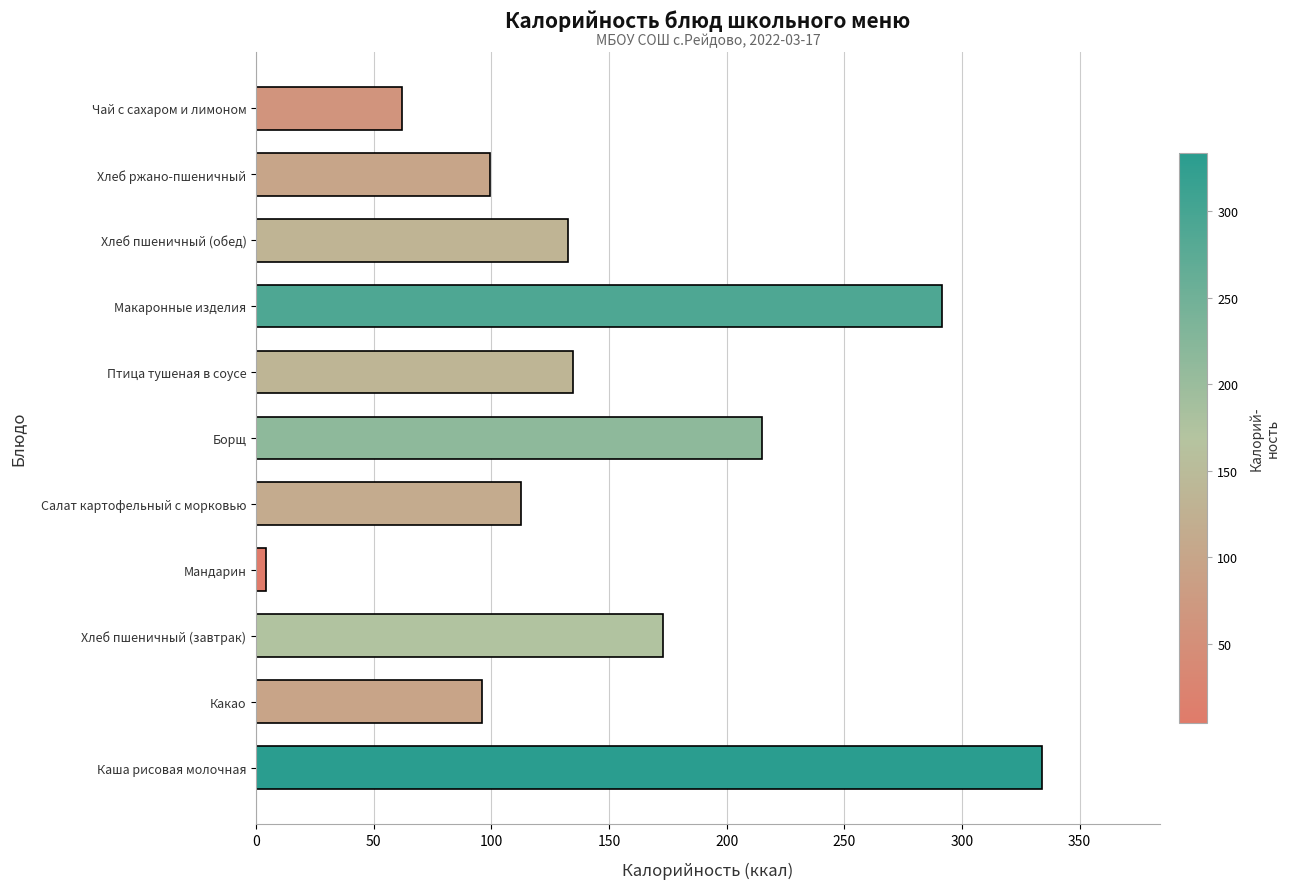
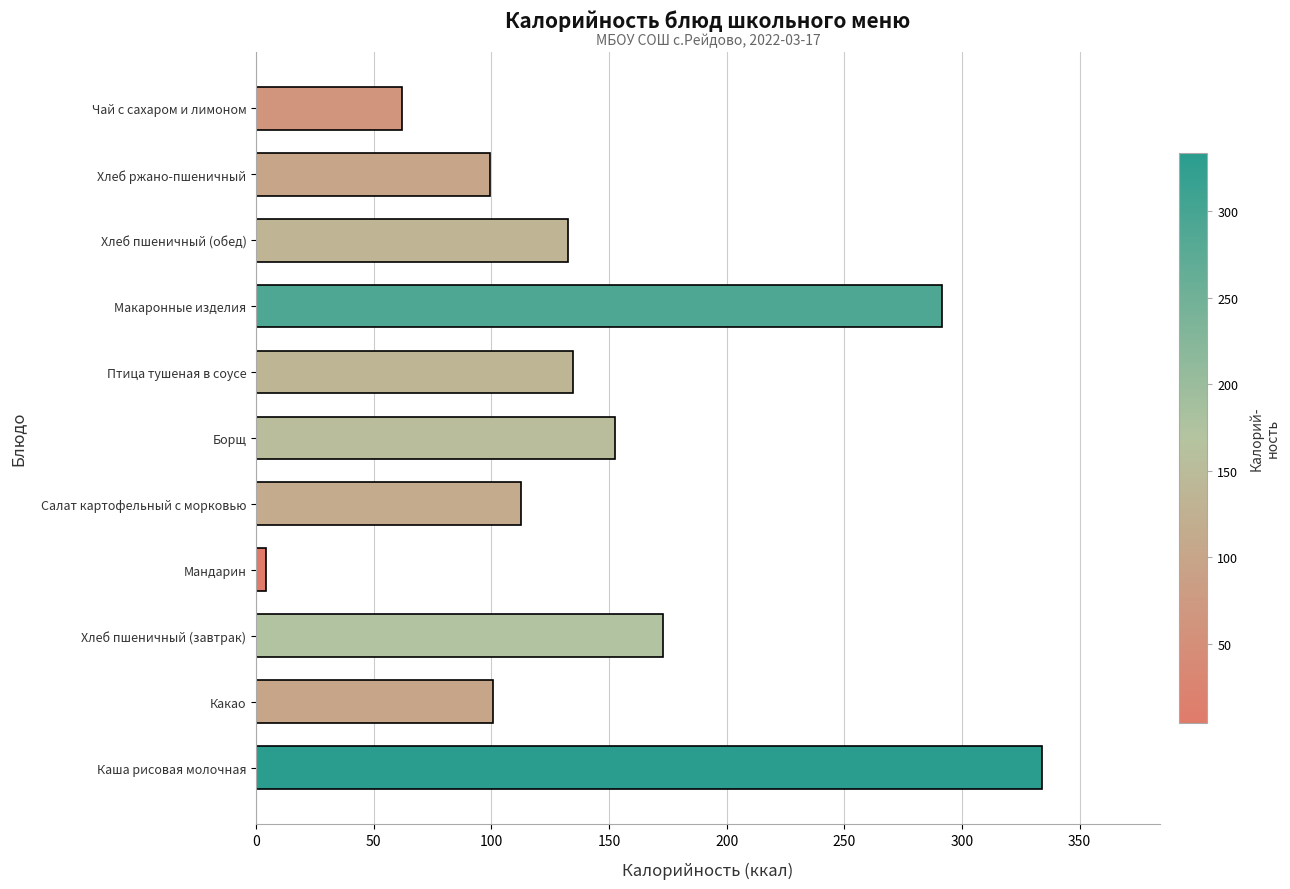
Борщ: 215 -> 153
Какао: 96 -> 101
